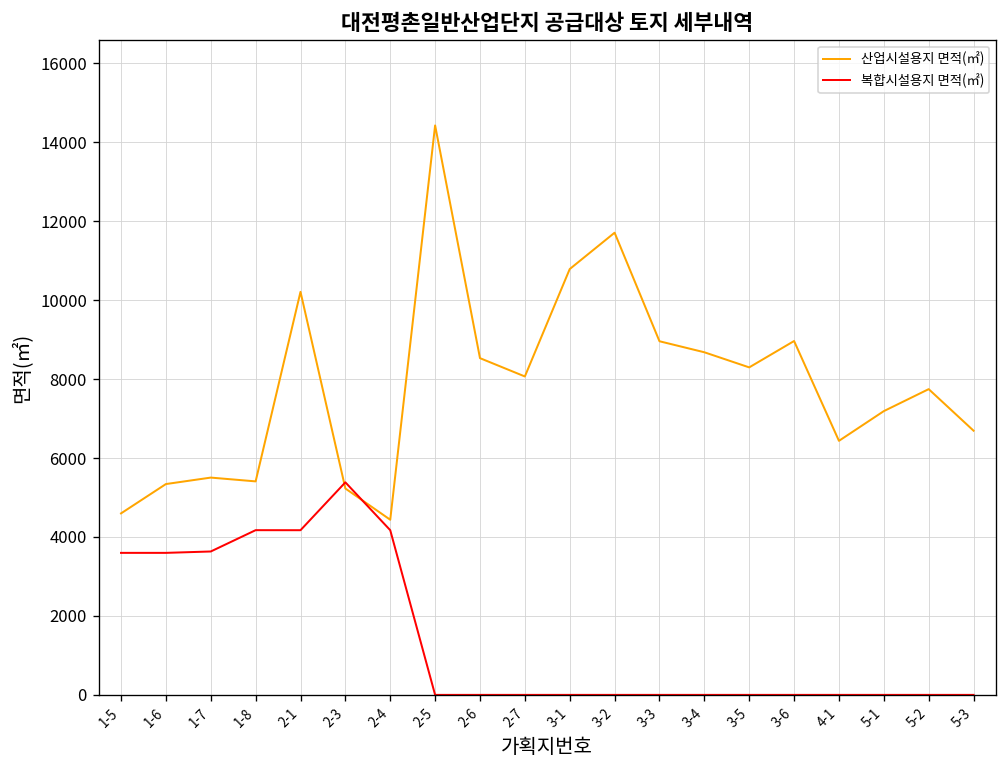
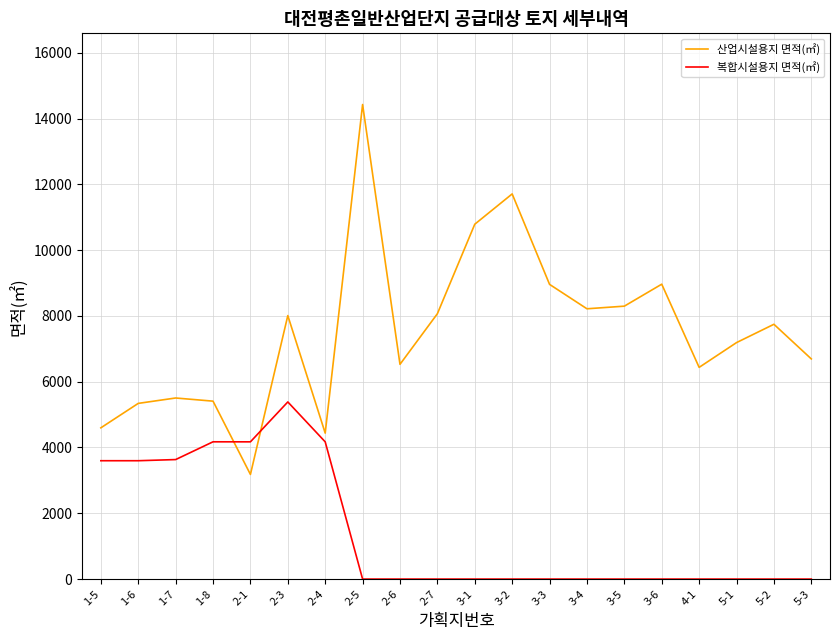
산업시설용지 면적(㎡), 2-1: 10200 -> 3200
산업시설용지 면적(㎡), 2-3: 5200 -> 8000
산업시설용지 면적(㎡), 2-6: 8500 -> 6500
산업시설용지 면적(㎡), 3-4: 8700 -> 8200
